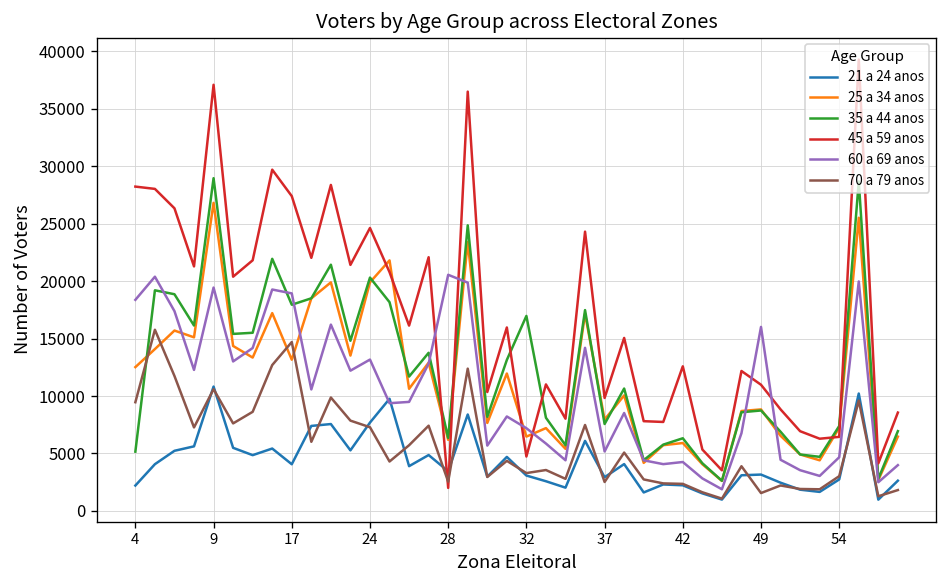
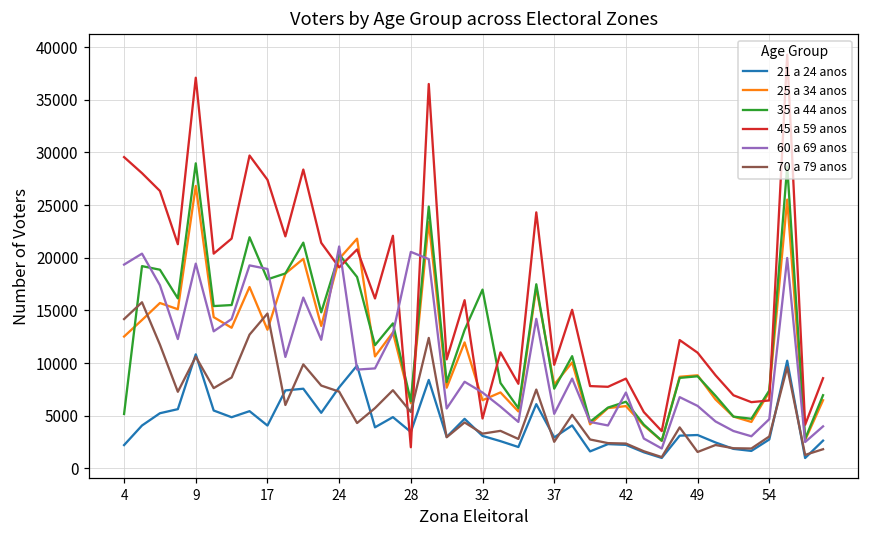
45 a 59 anos, 4: 28000 -> 30000
60 a 69 anos, 4: 18000 -> 19000
70 a 79 anos, 4: 9000 -> 14000
45 a 59 anos, 24: 25000 -> 19000
60 a 69 anos, 24: 13000 -> 21000
70 a 79 anos, 28: 3000 -> 5000
45 a 59 anos, 42: 13000 -> 9000
60 a 69 anos, 42: 4000 -> 7000
60 a 69 anos, 49: 16000 -> 6000
